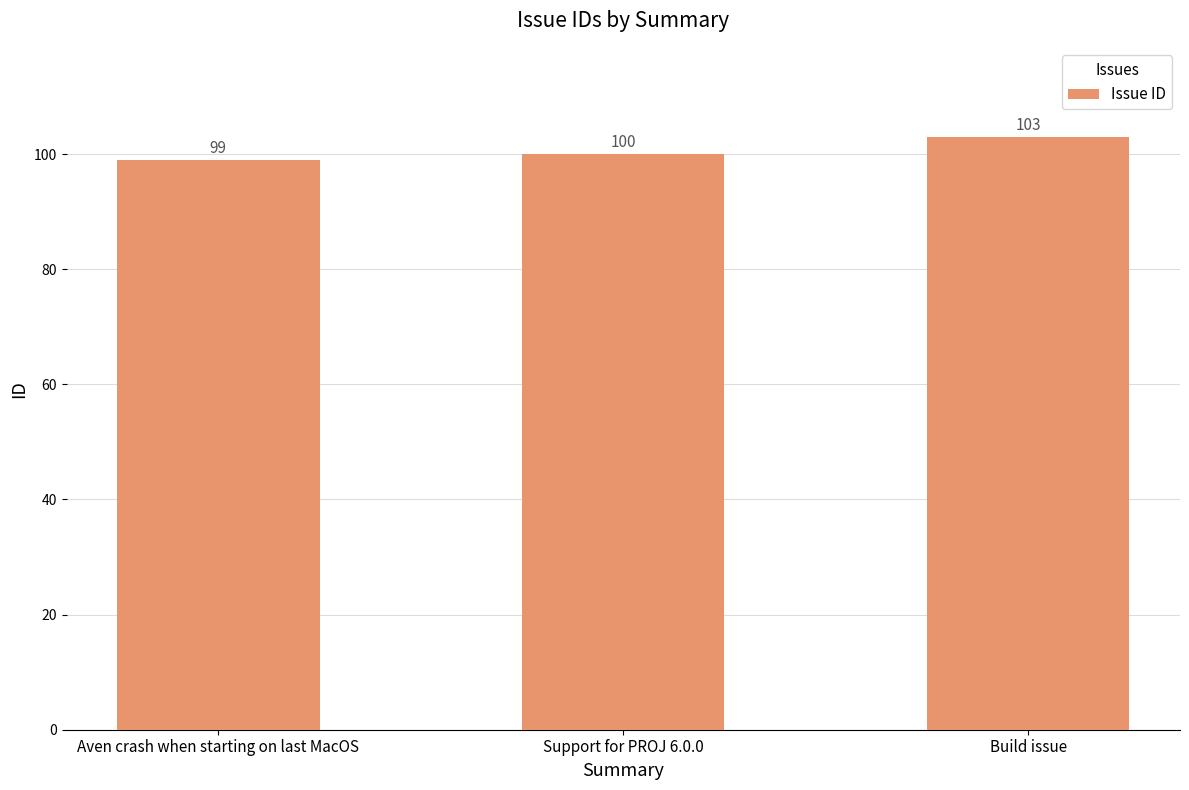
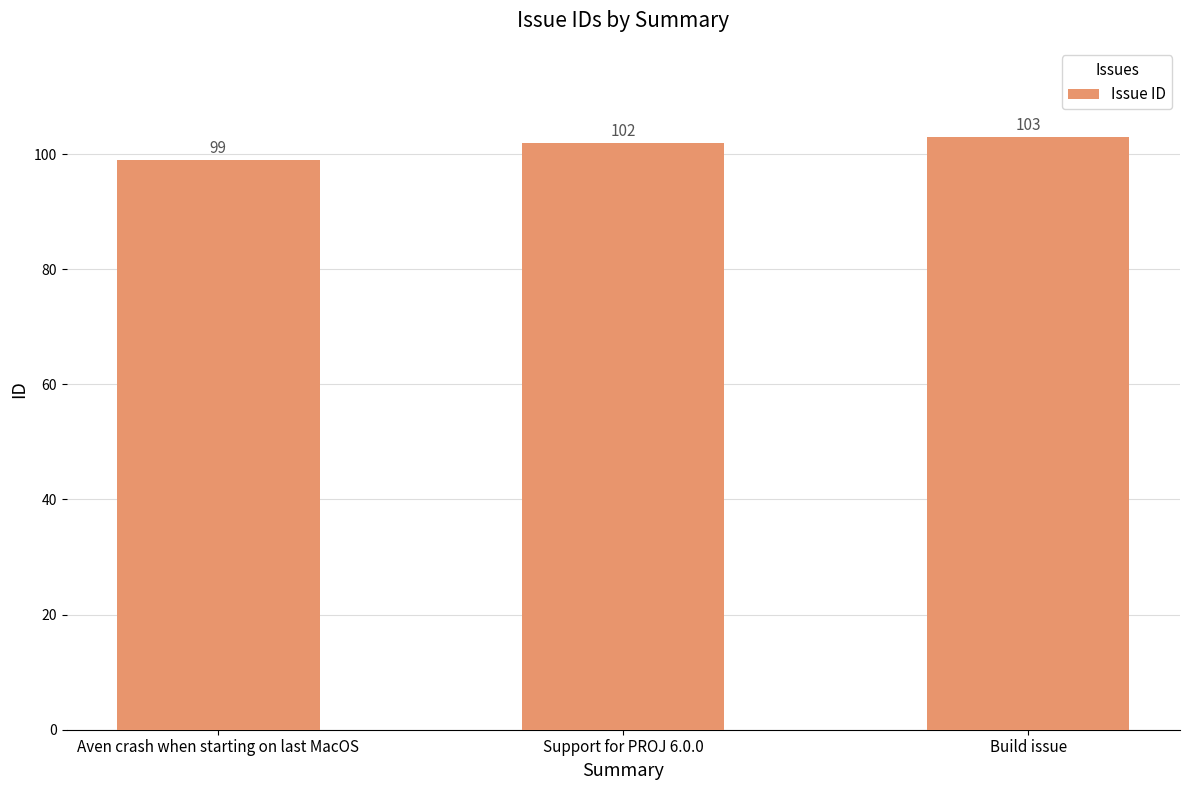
Support for PROJ 6.0.0: 100 -> 102
